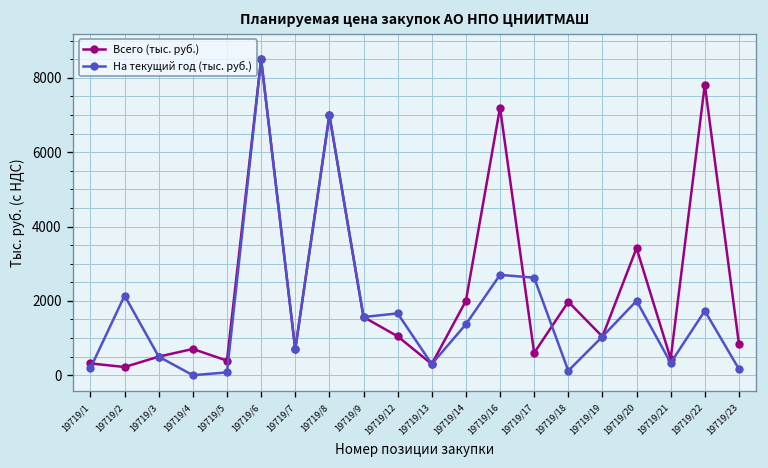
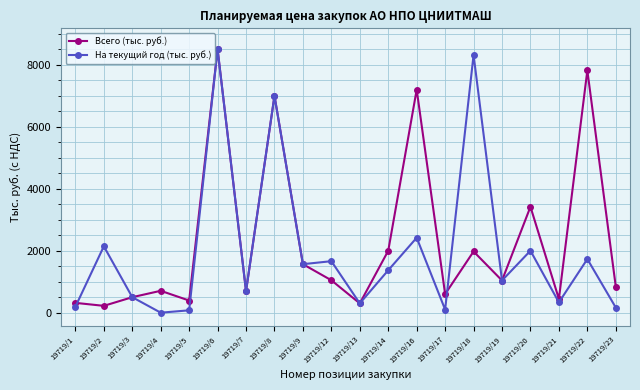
На текущий год (тыс. руб.), 19719/16: 2700 -> 2400
На текущий год (тыс. руб.), 19719/17: 2600 -> 100
На текущий год (тыс. руб.), 19719/18: 100 -> 8300
